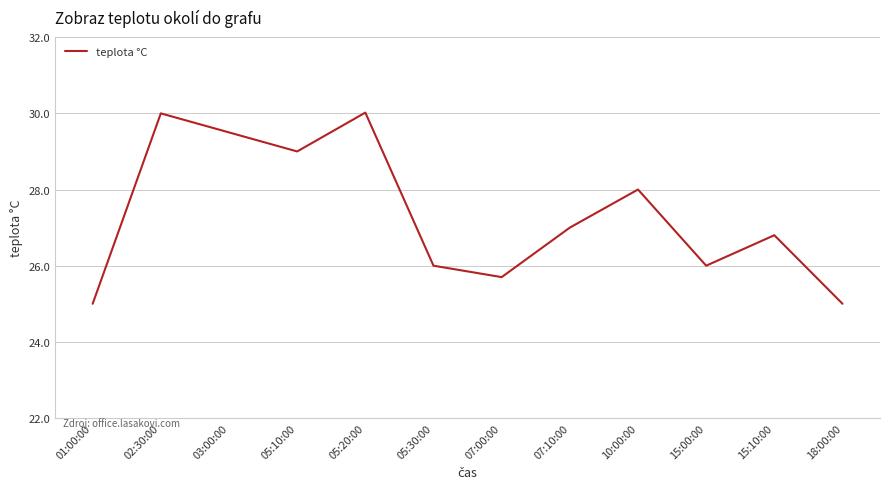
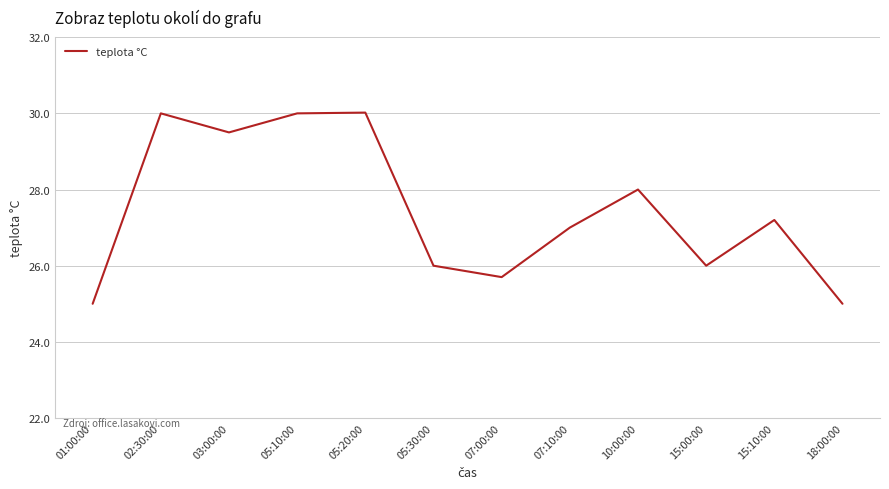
05:10:00: 29 -> 30
15:10:00: 26.8 -> 27.2
